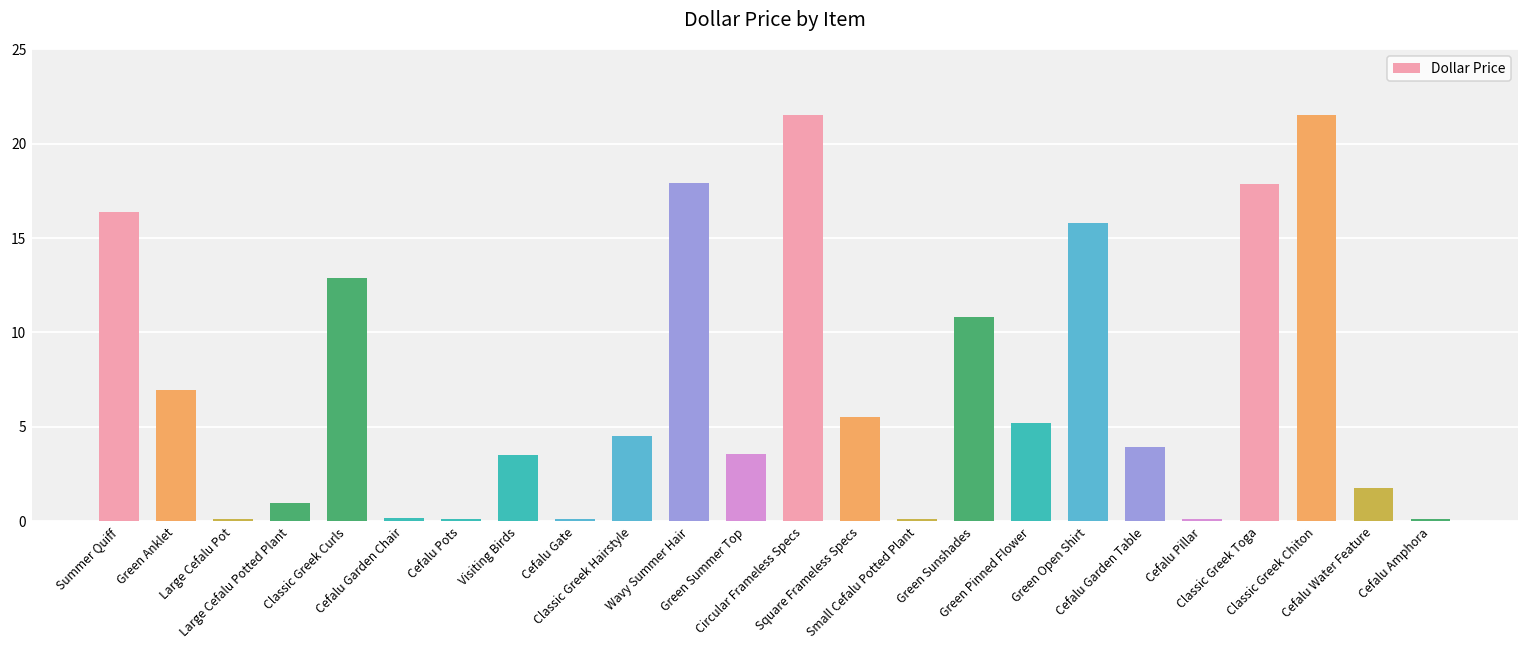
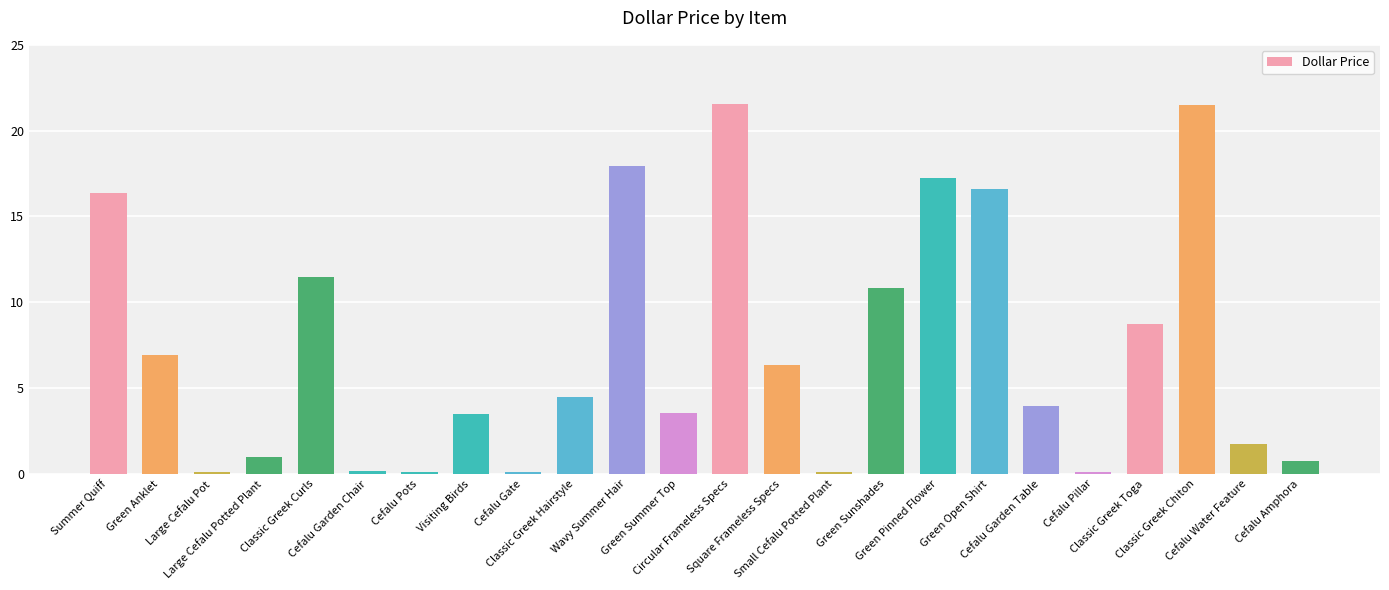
Classic Greek Curls: 12.9 -> 11.5
Square Frameless Specs: 5.5 -> 6.3
Green Pinned Flower: 5.2 -> 17.2
Green Open Shirt: 15.8 -> 16.6
Classic Greek Toga: 17.9 -> 8.7
Cefalu Amphora: 0.1 -> 0.8
